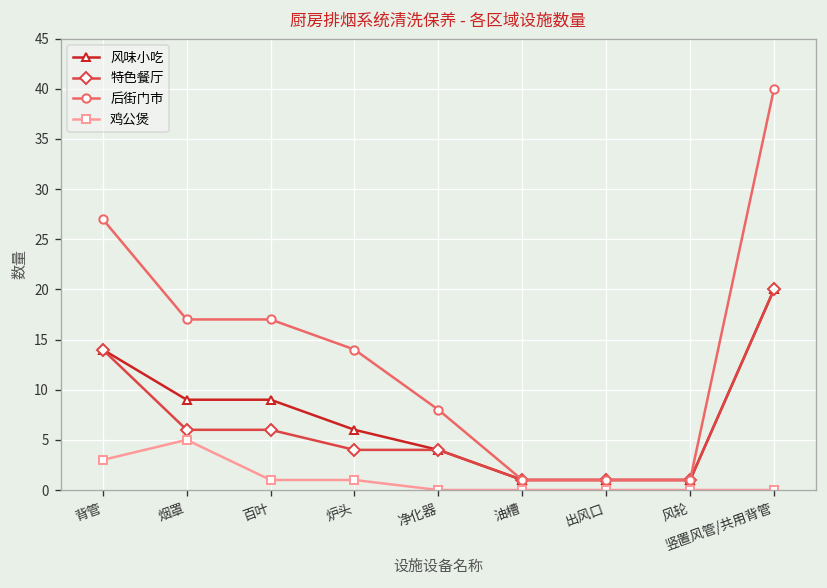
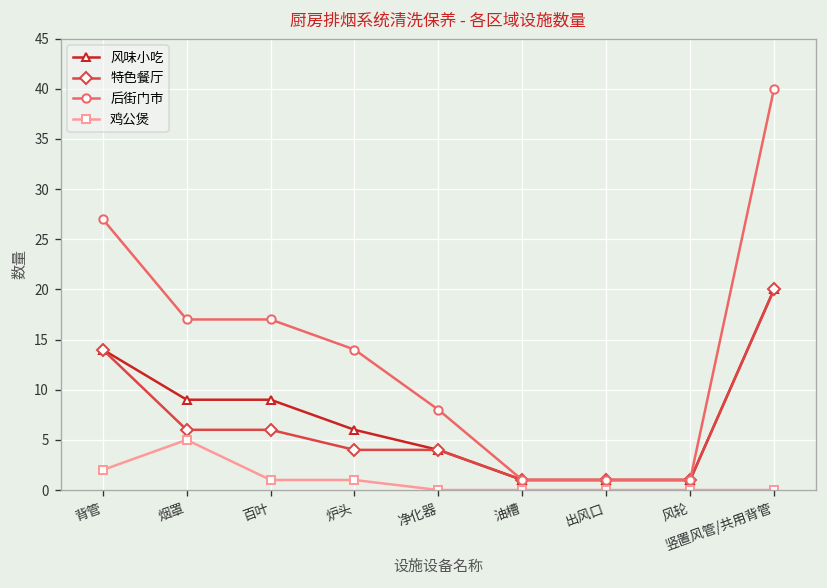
鸡公煲, 背管: 3 -> 2
